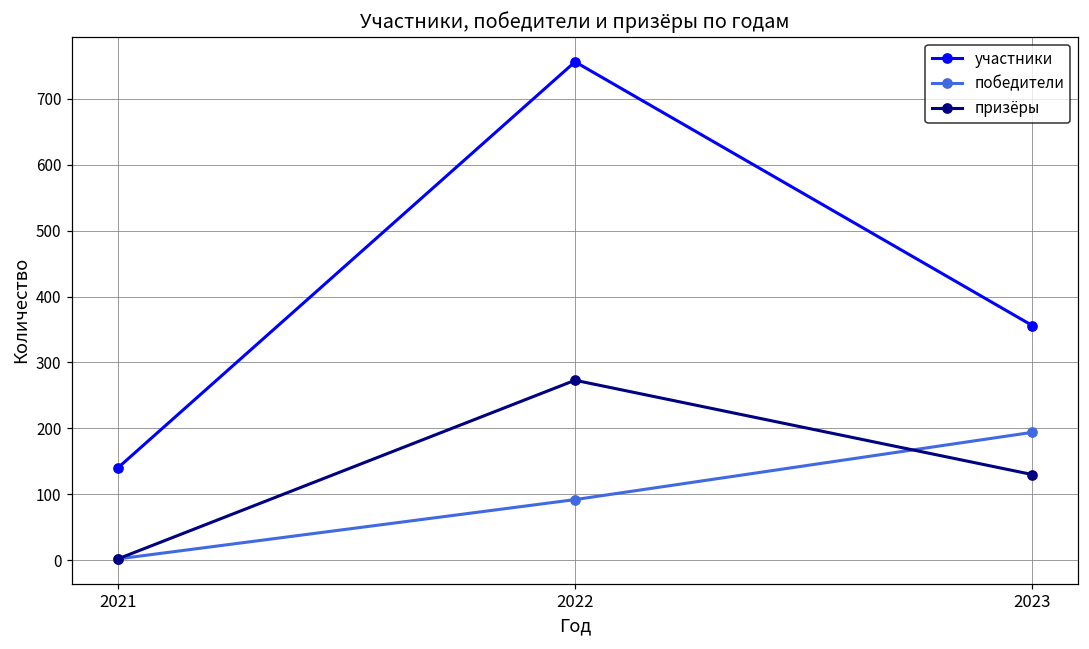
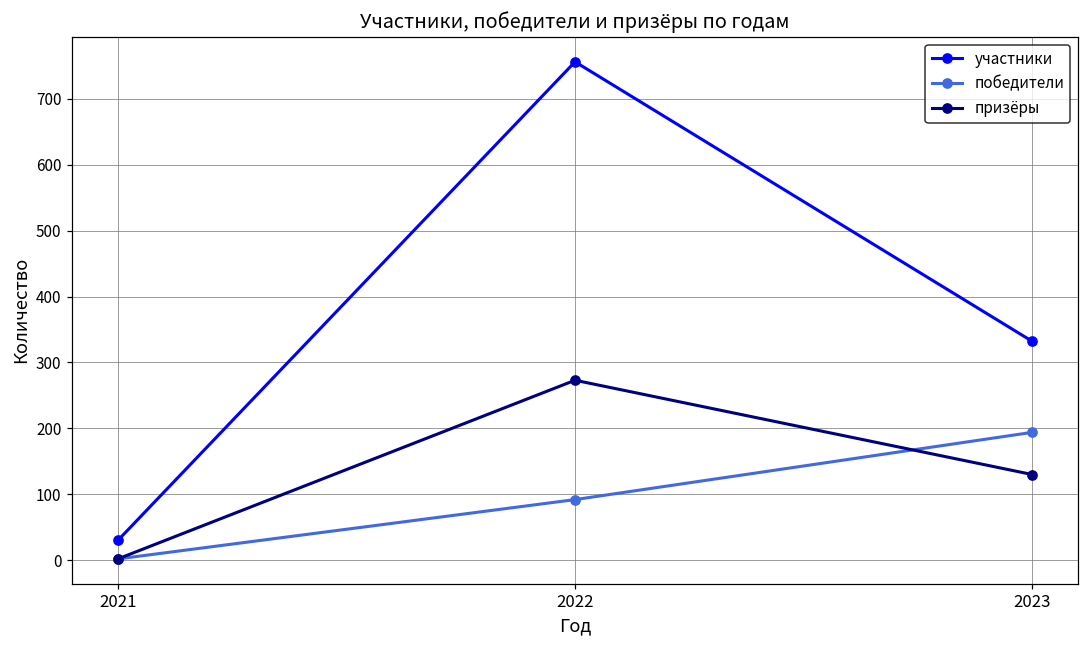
участники, 2021: 140 -> 30
участники, 2023: 360 -> 330
